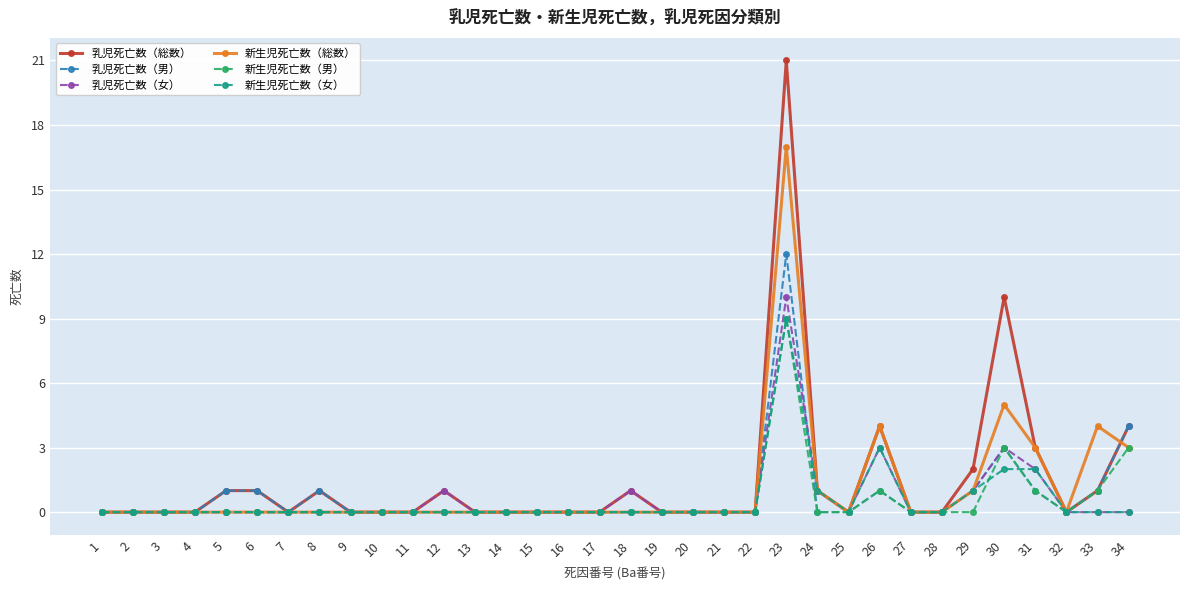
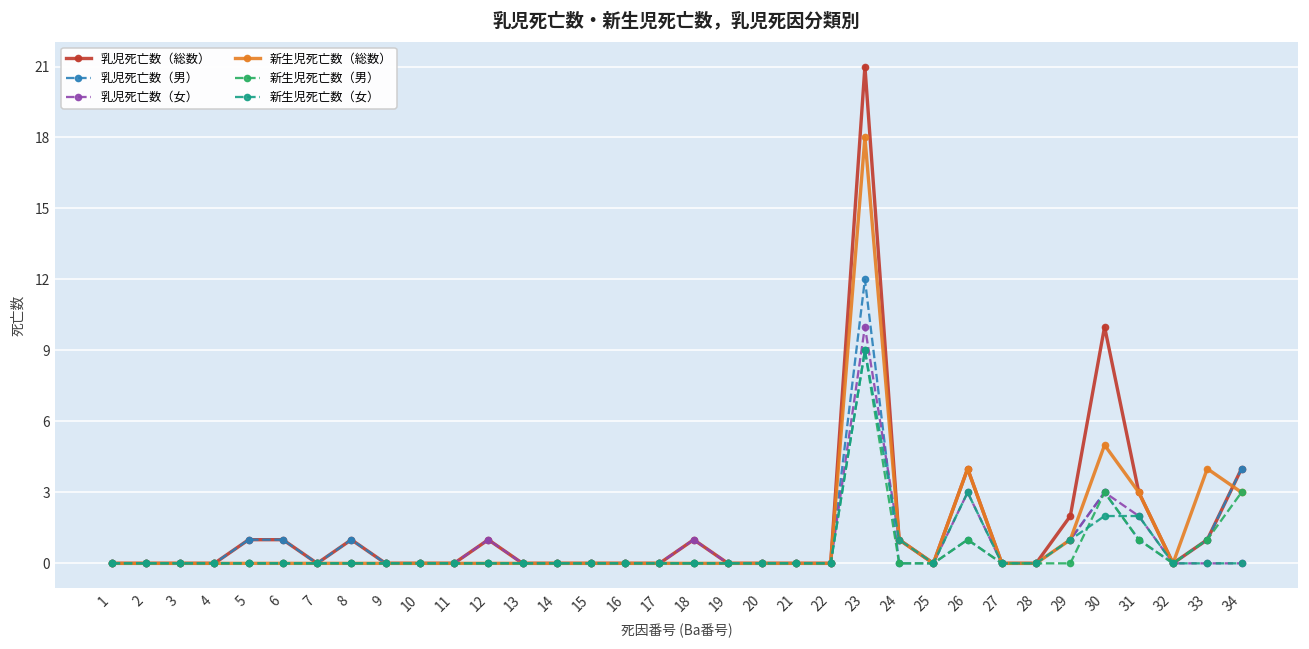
新生児死亡数（総数）, 23: 17 -> 18
